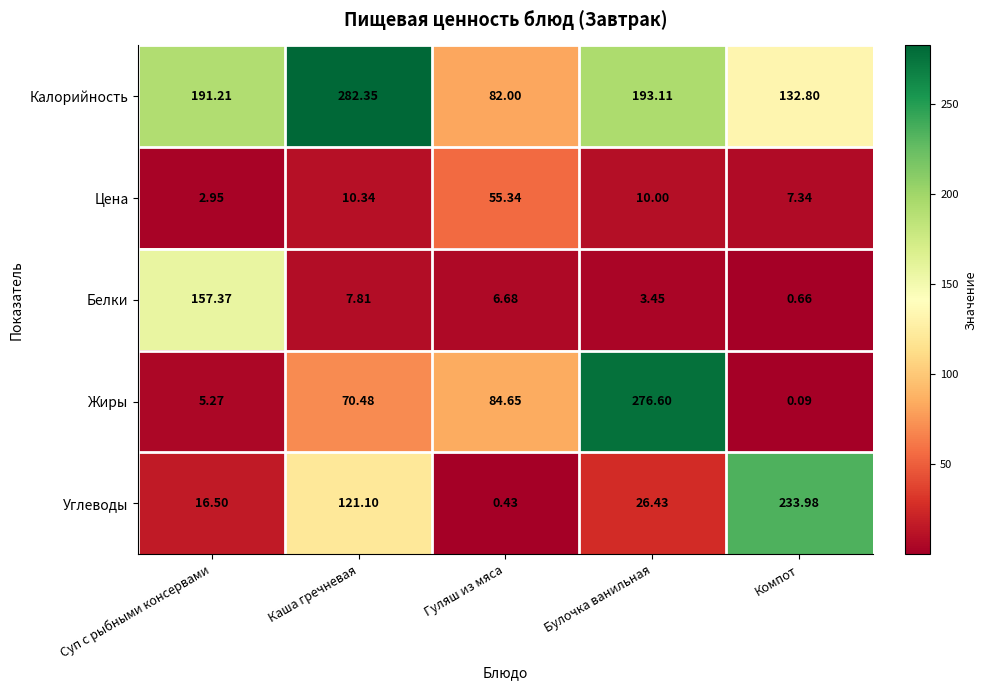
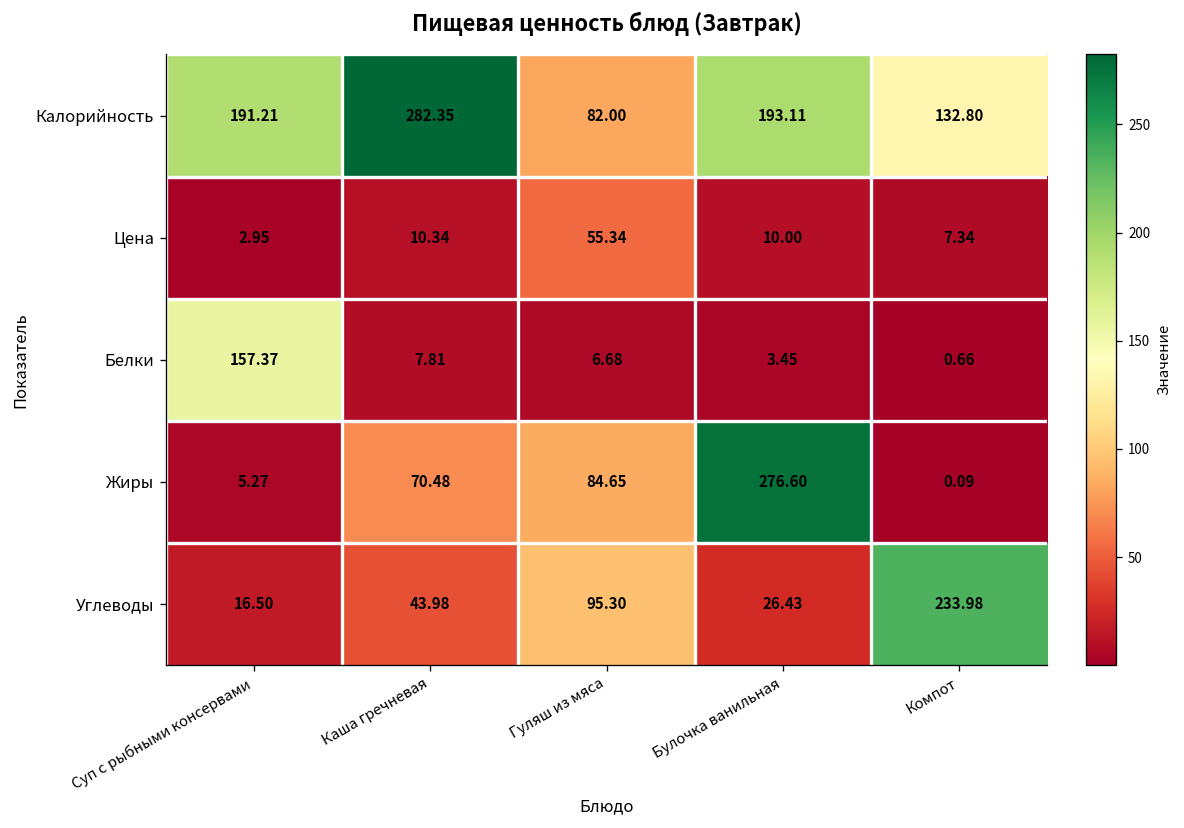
Углеводы, Каша гречневая: 121.10 -> 43.98
Углеводы, Гуляш из мяса: 0.43 -> 95.30
